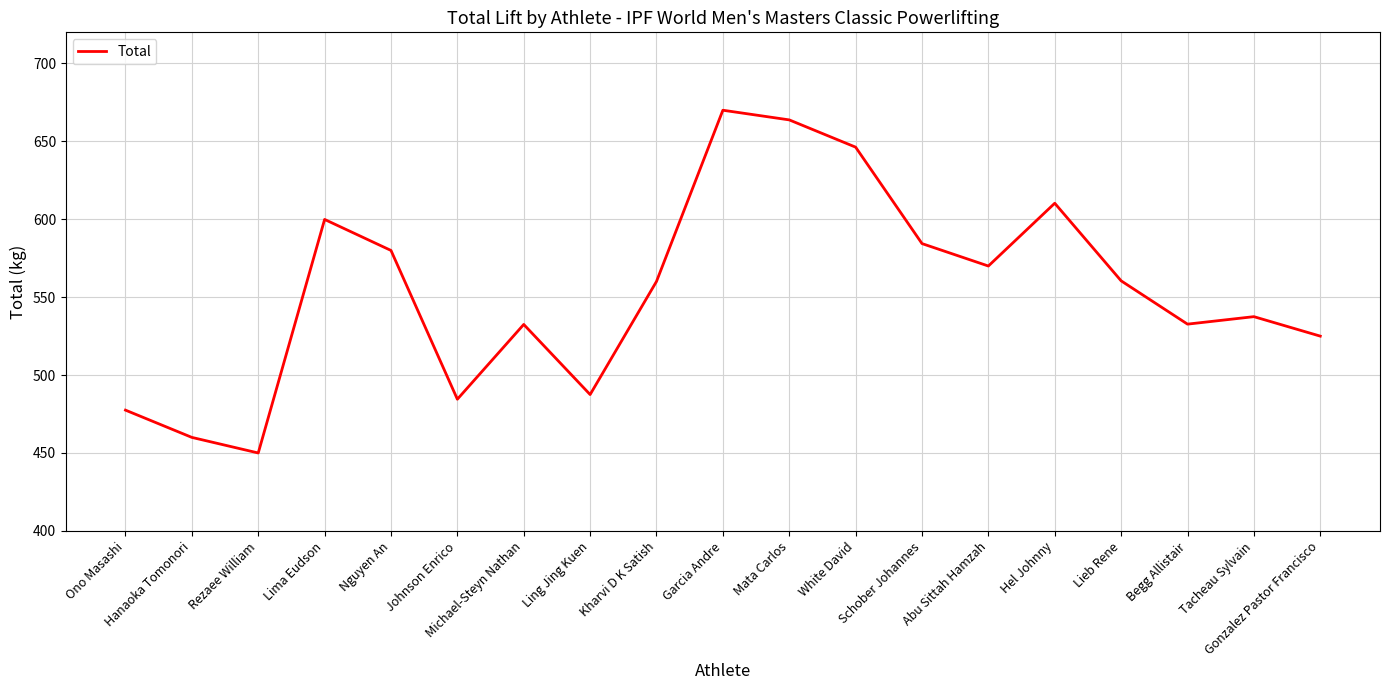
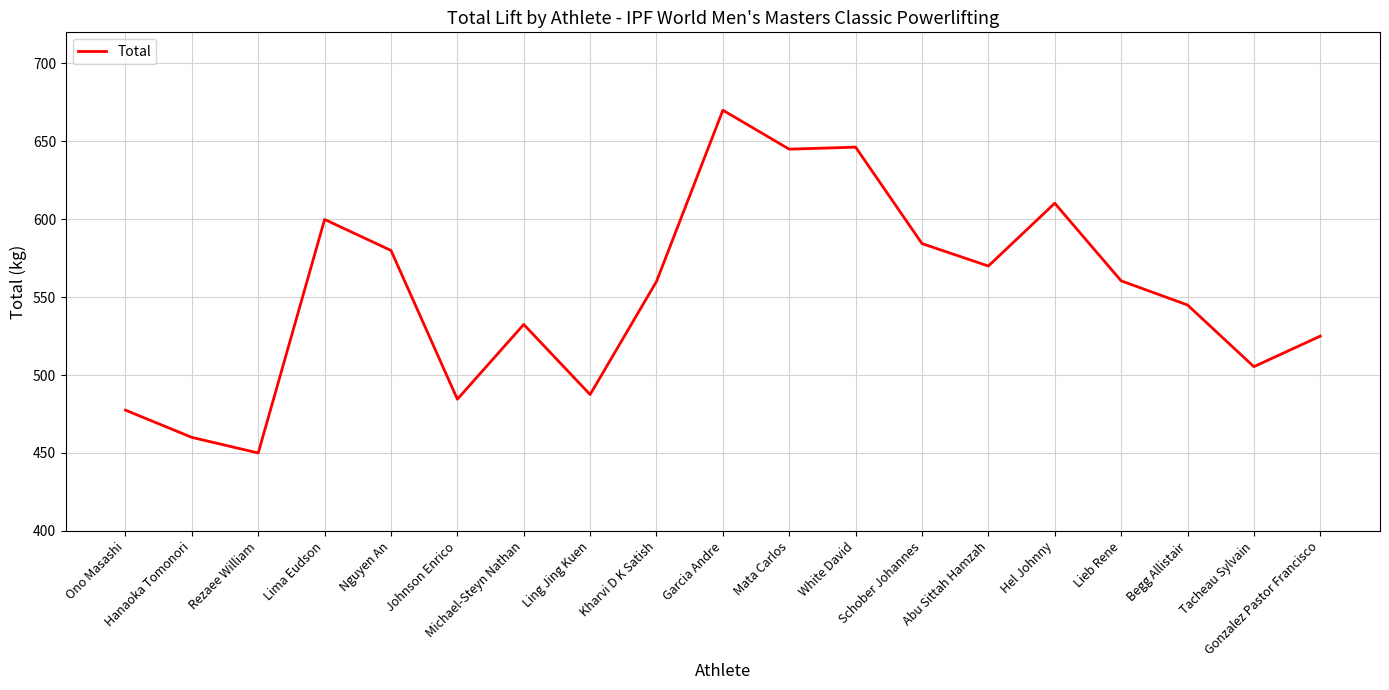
Mata Carlos: 664 -> 645
Begg Allistair: 533 -> 545
Tacheau Sylvain: 538 -> 505
